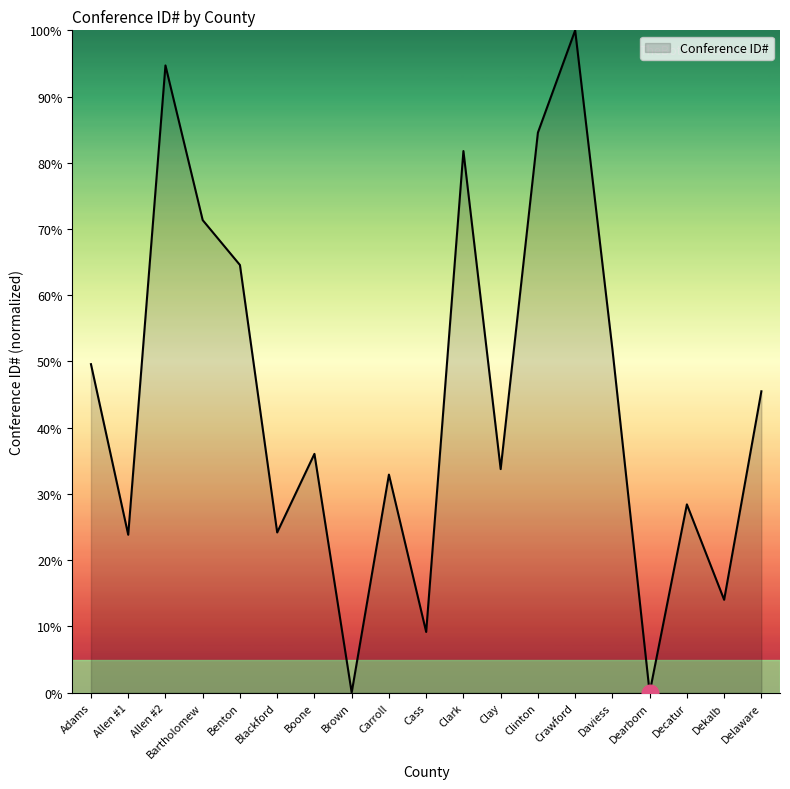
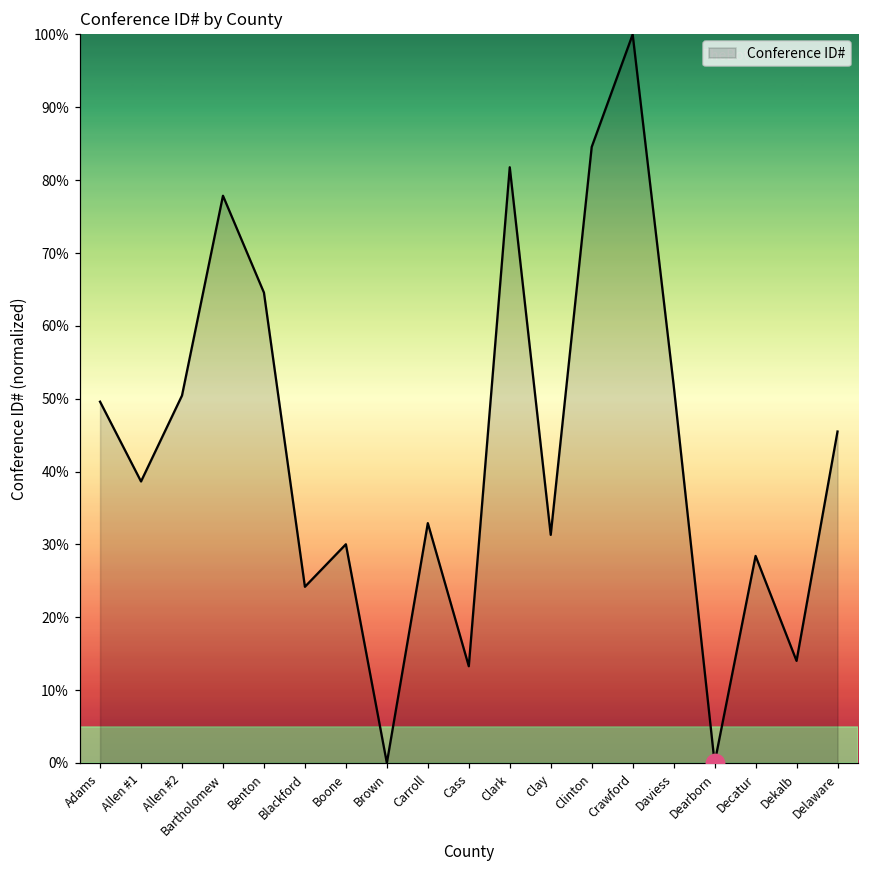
Conference ID#, Allen #1: 24% -> 39%
Conference ID#, Allen #2: 95% -> 50%
Conference ID#, Bartholomew: 71% -> 78%
Conference ID#, Boone: 36% -> 30%
Conference ID#, Cass: 9% -> 13%
Conference ID#, Clay: 34% -> 31%
